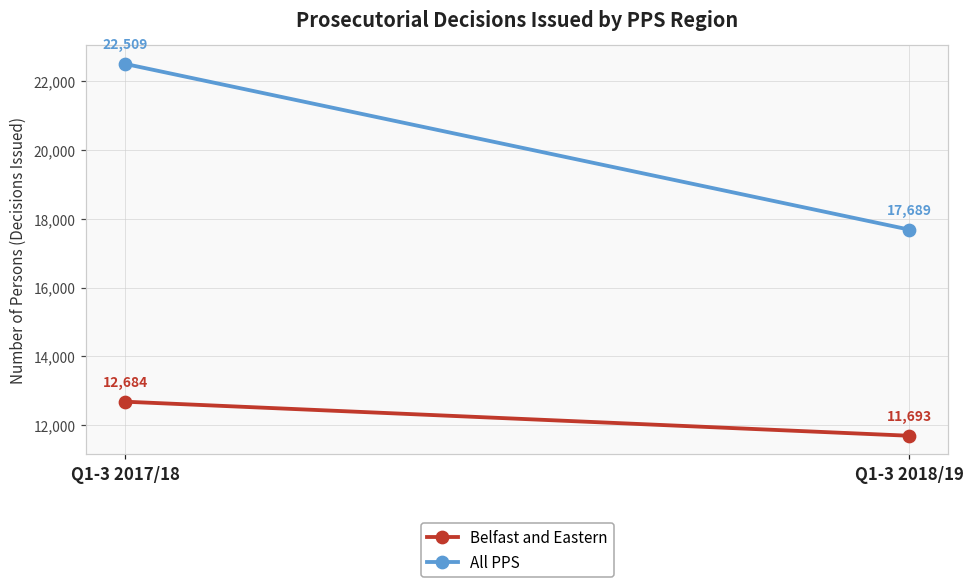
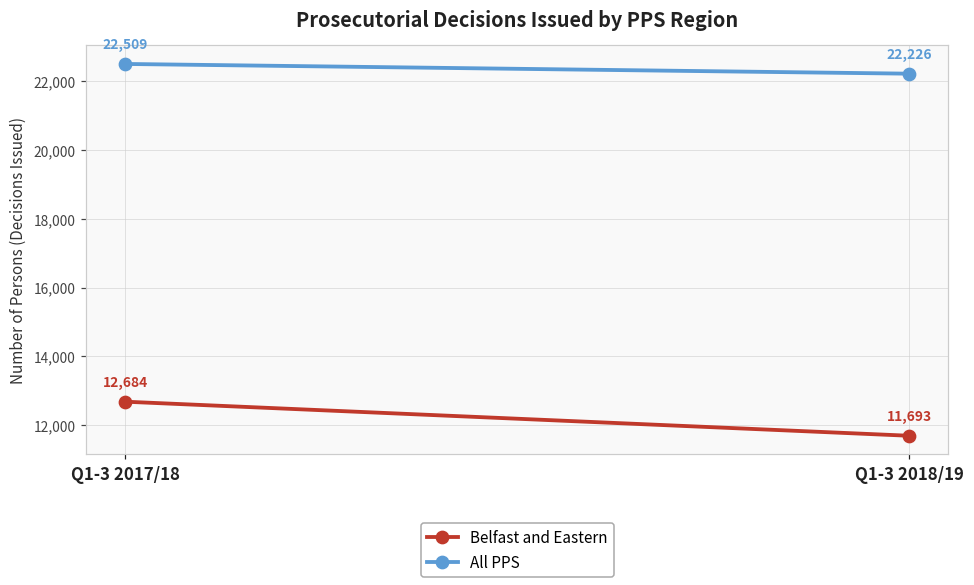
All PPS, Q1-3 2018/19: 17,689 -> 22,226
